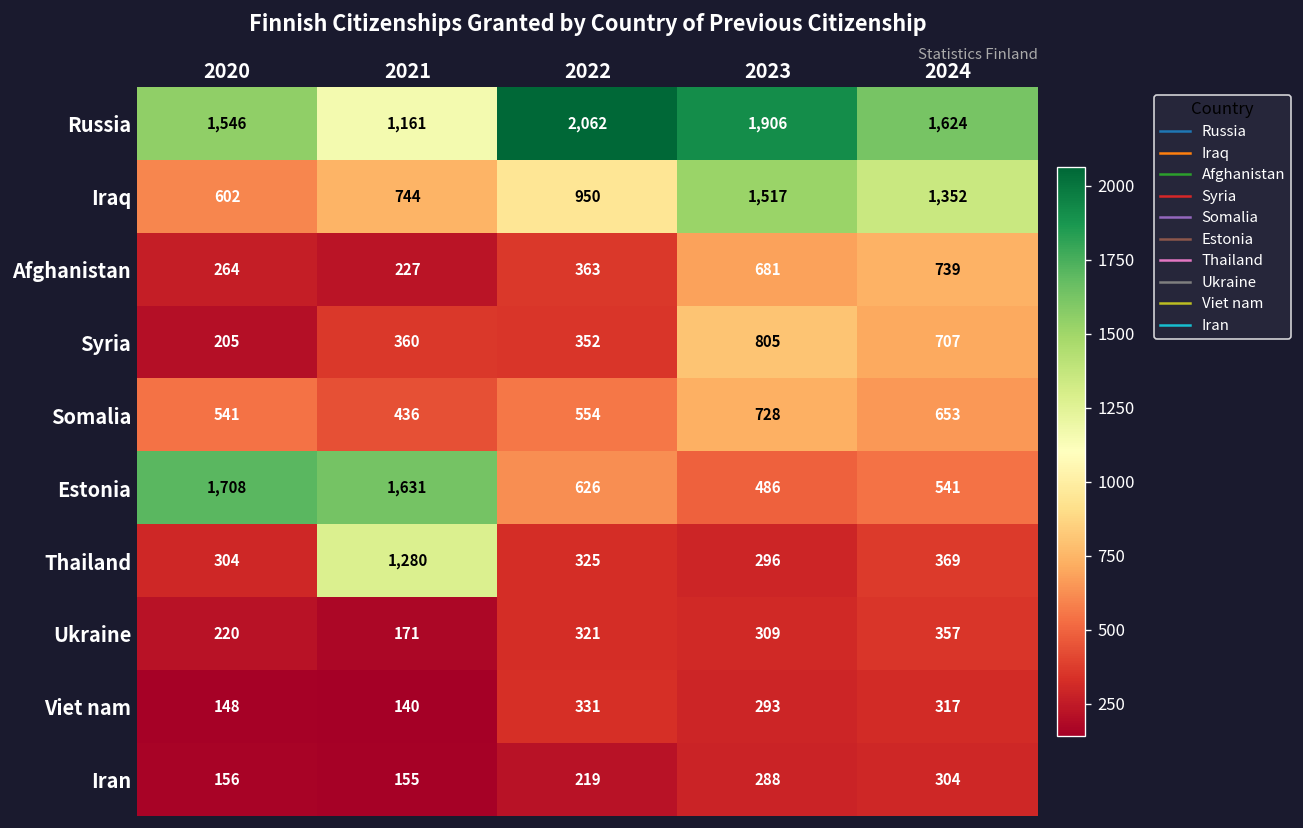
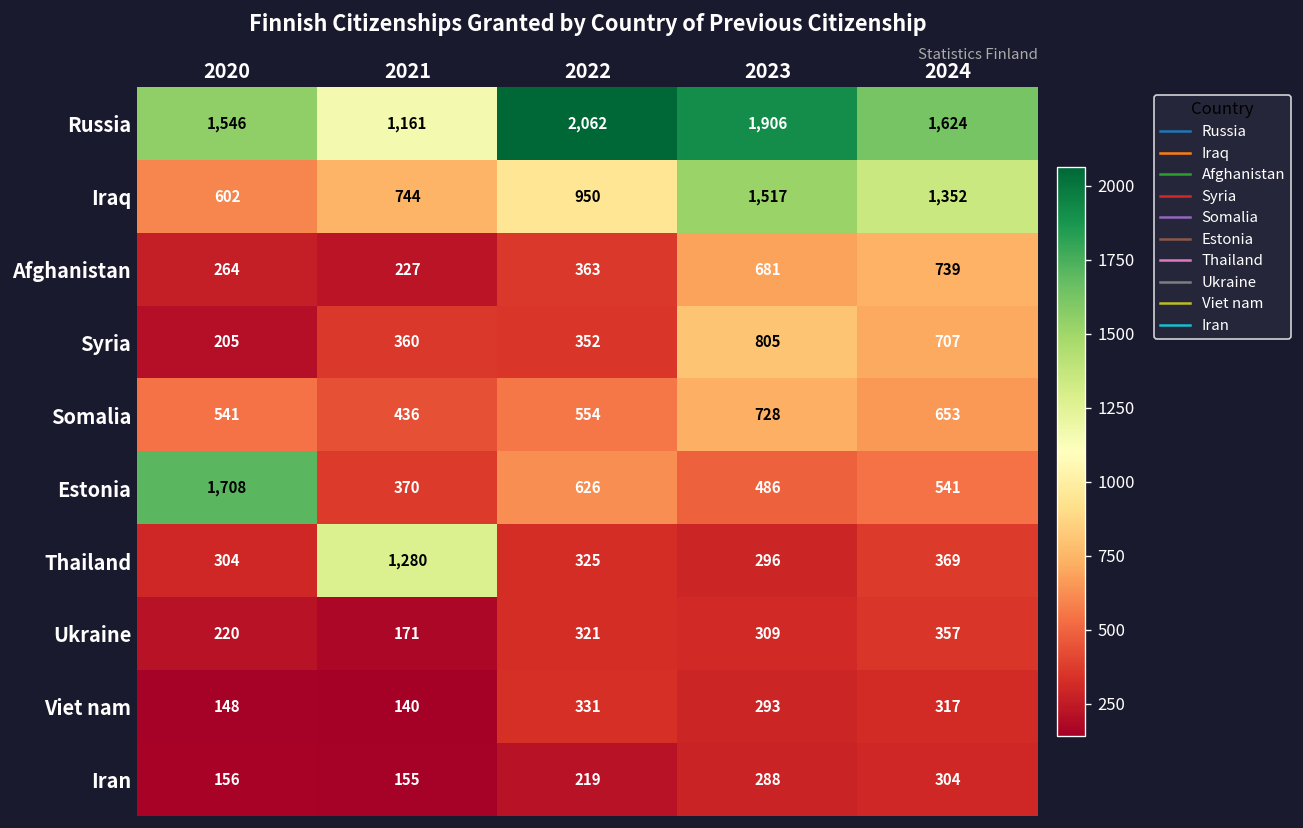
Estonia, 2021: 1,631 -> 370
